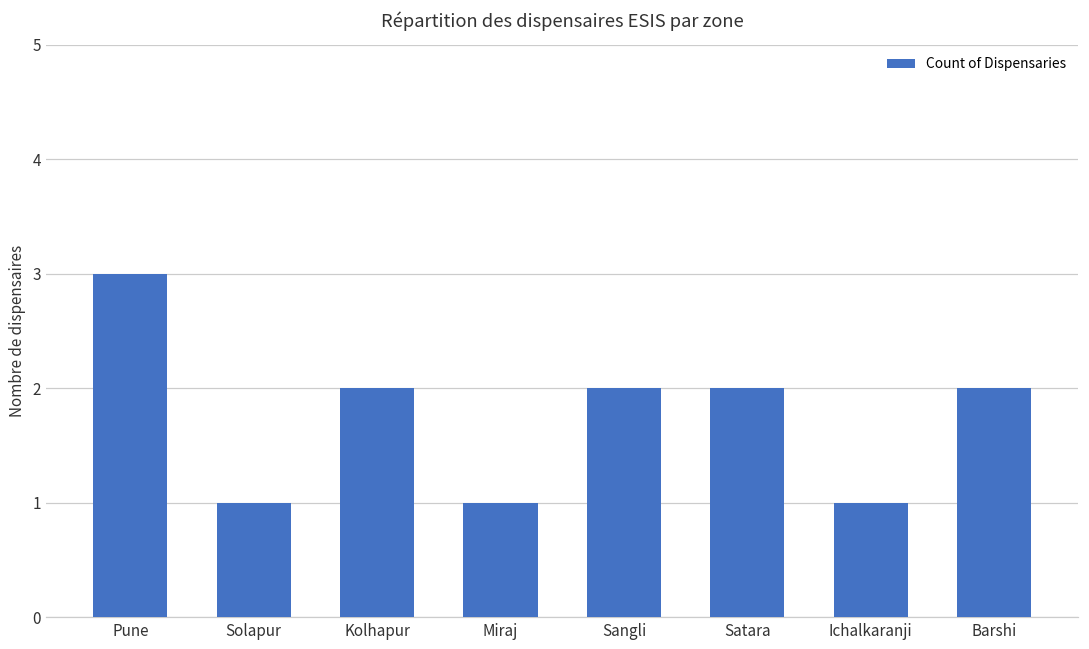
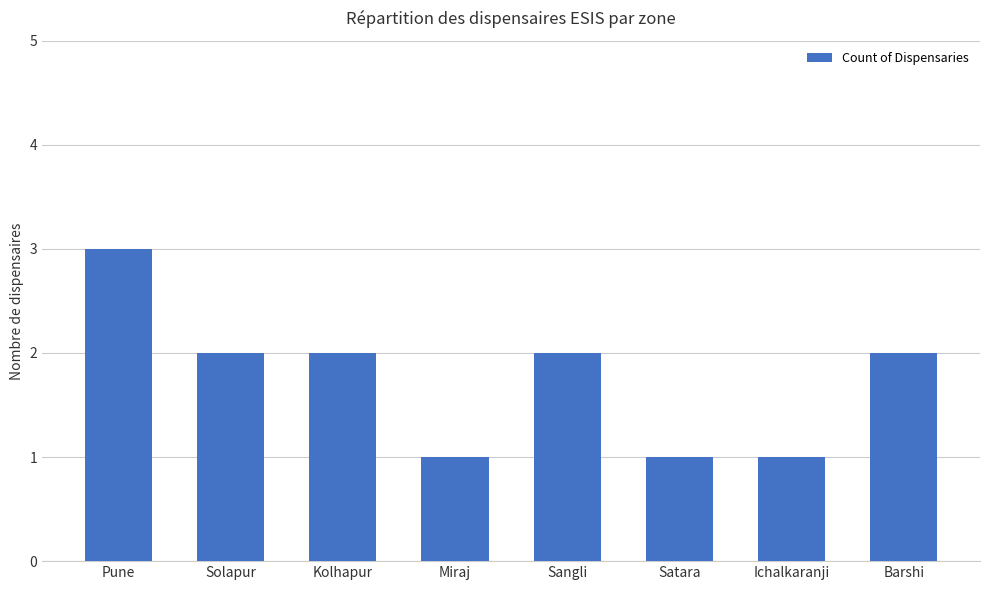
Solapur: 1 -> 2
Satara: 2 -> 1
